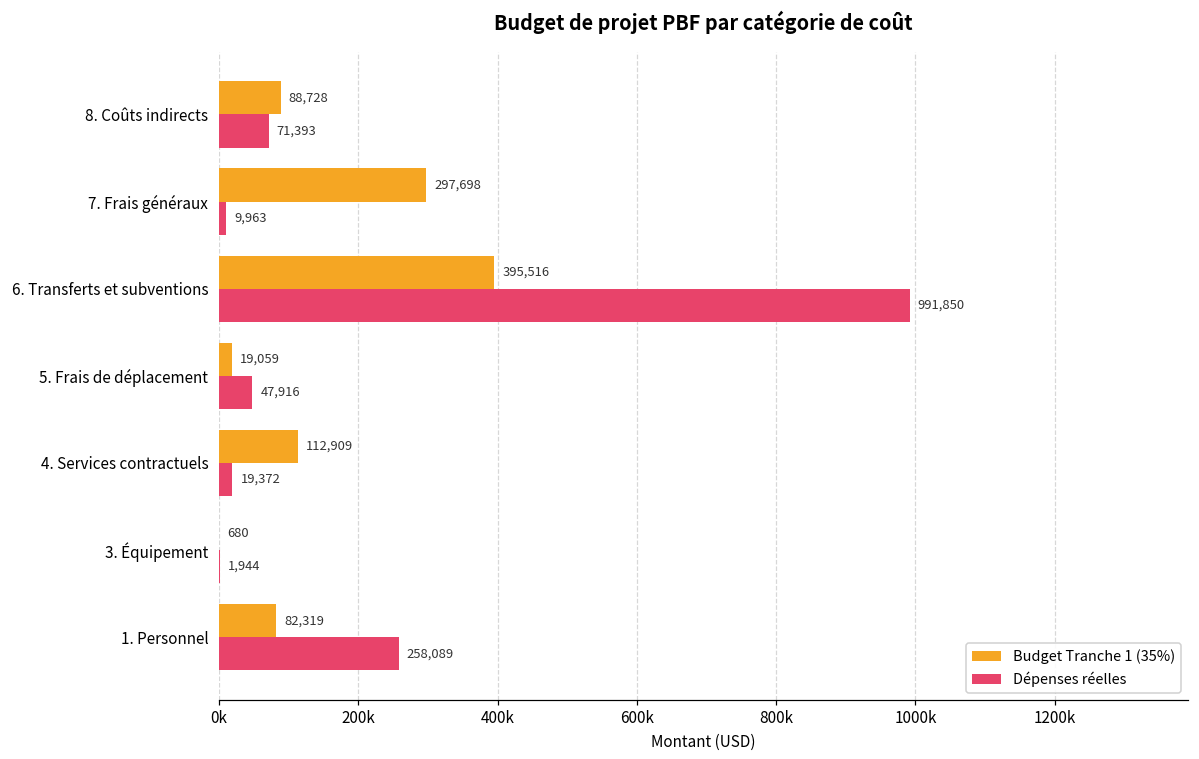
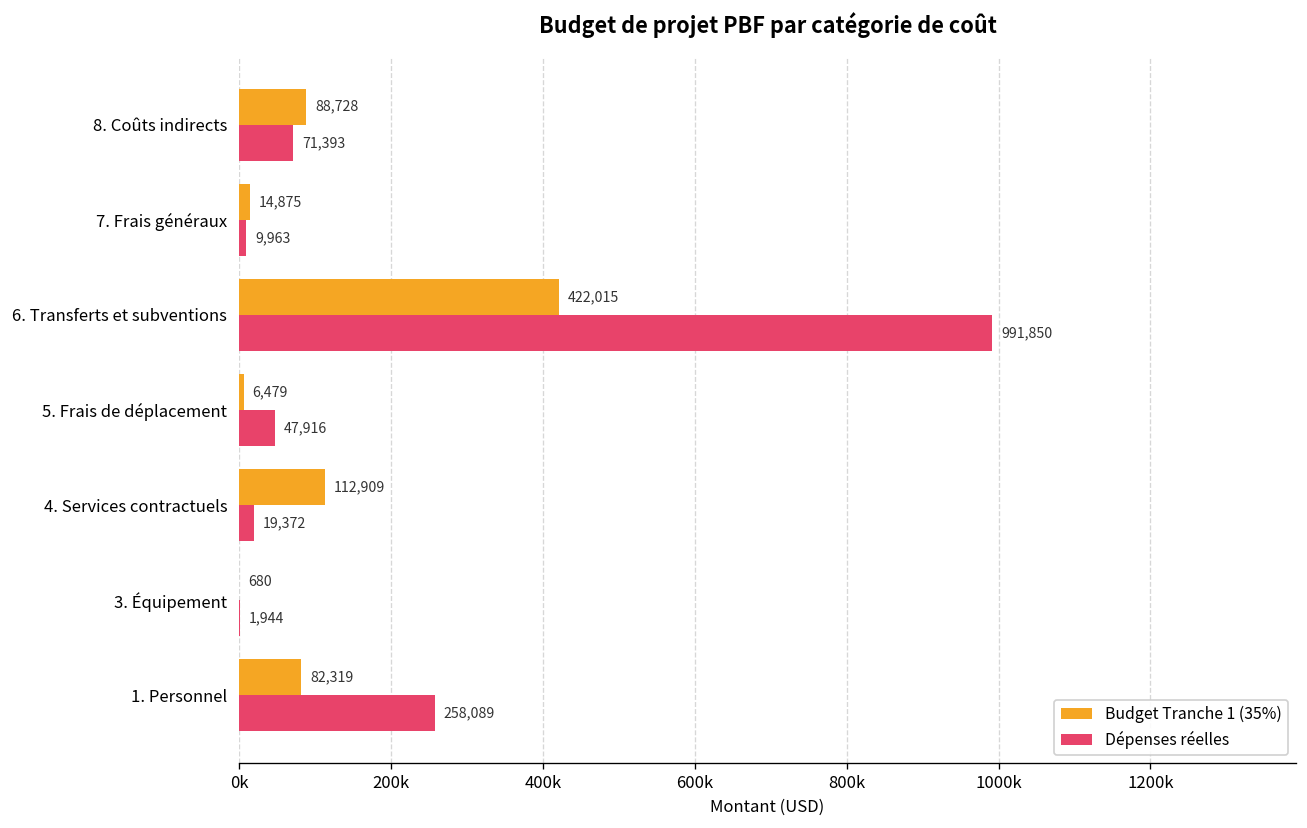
Budget Tranche 1 (35%), 7. Frais généraux: 297,698 -> 14,875
Budget Tranche 1 (35%), 6. Transferts et subventions: 395,516 -> 422,015
Budget Tranche 1 (35%), 5. Frais de déplacement: 19,059 -> 6,479
